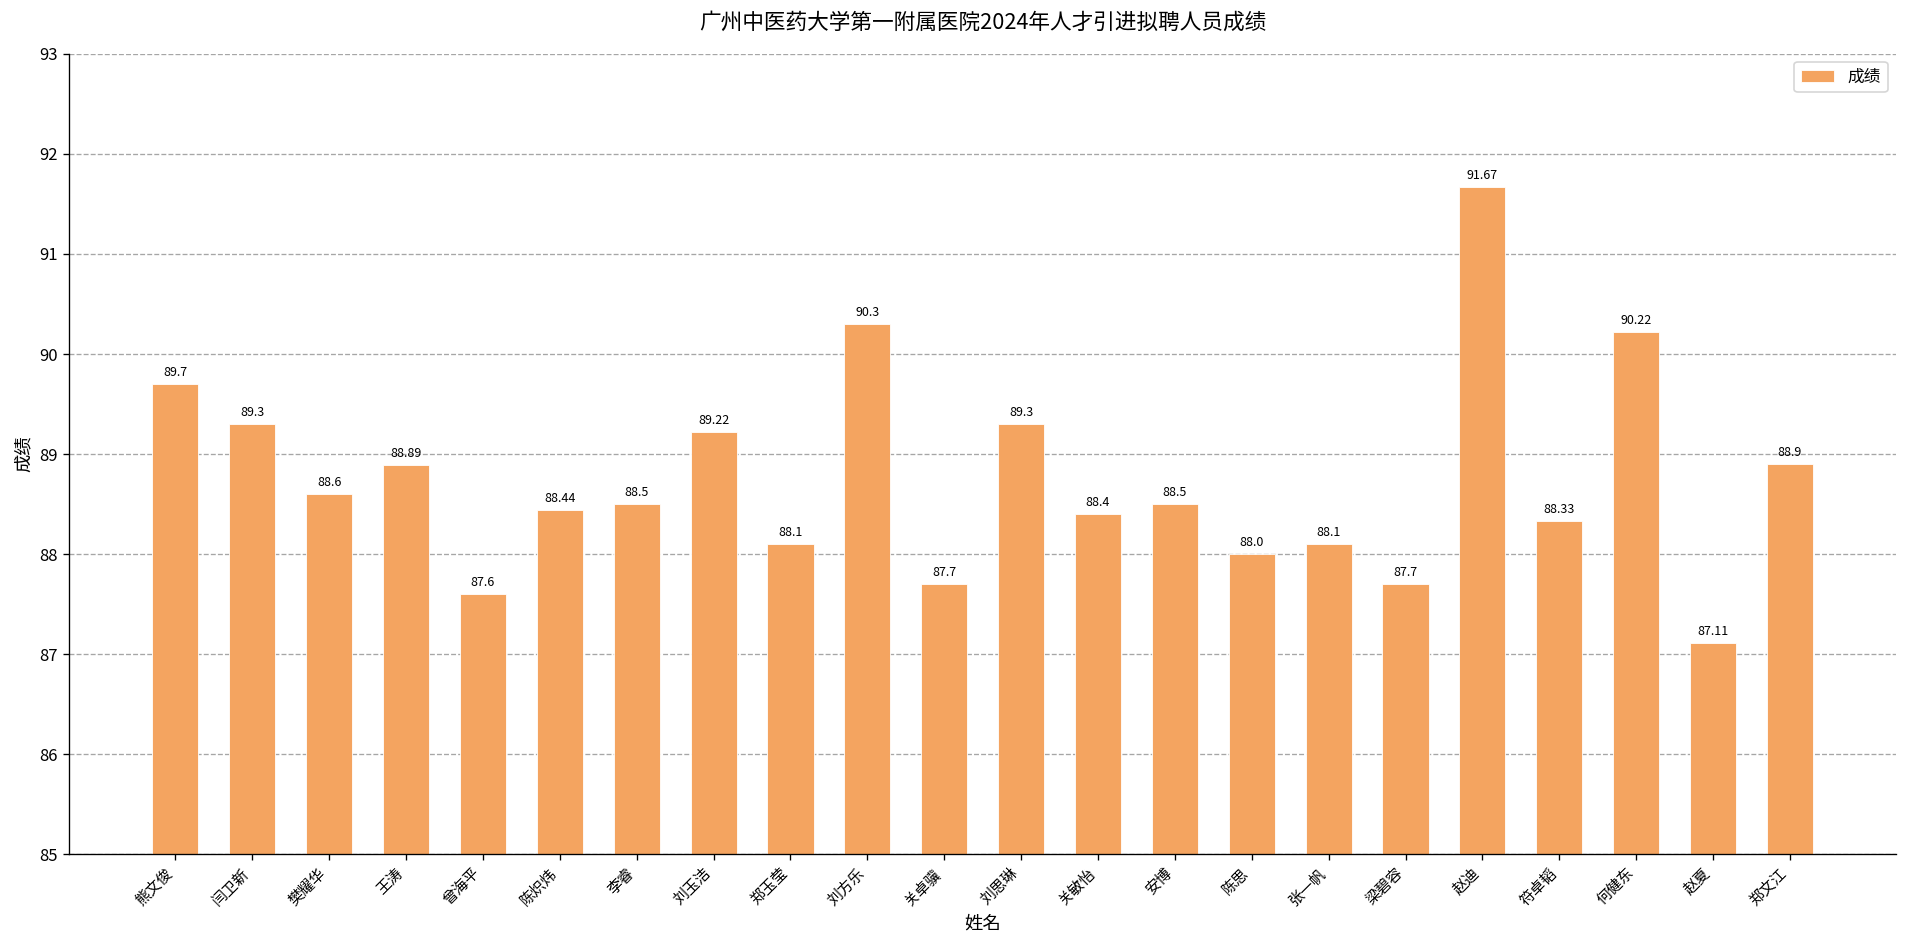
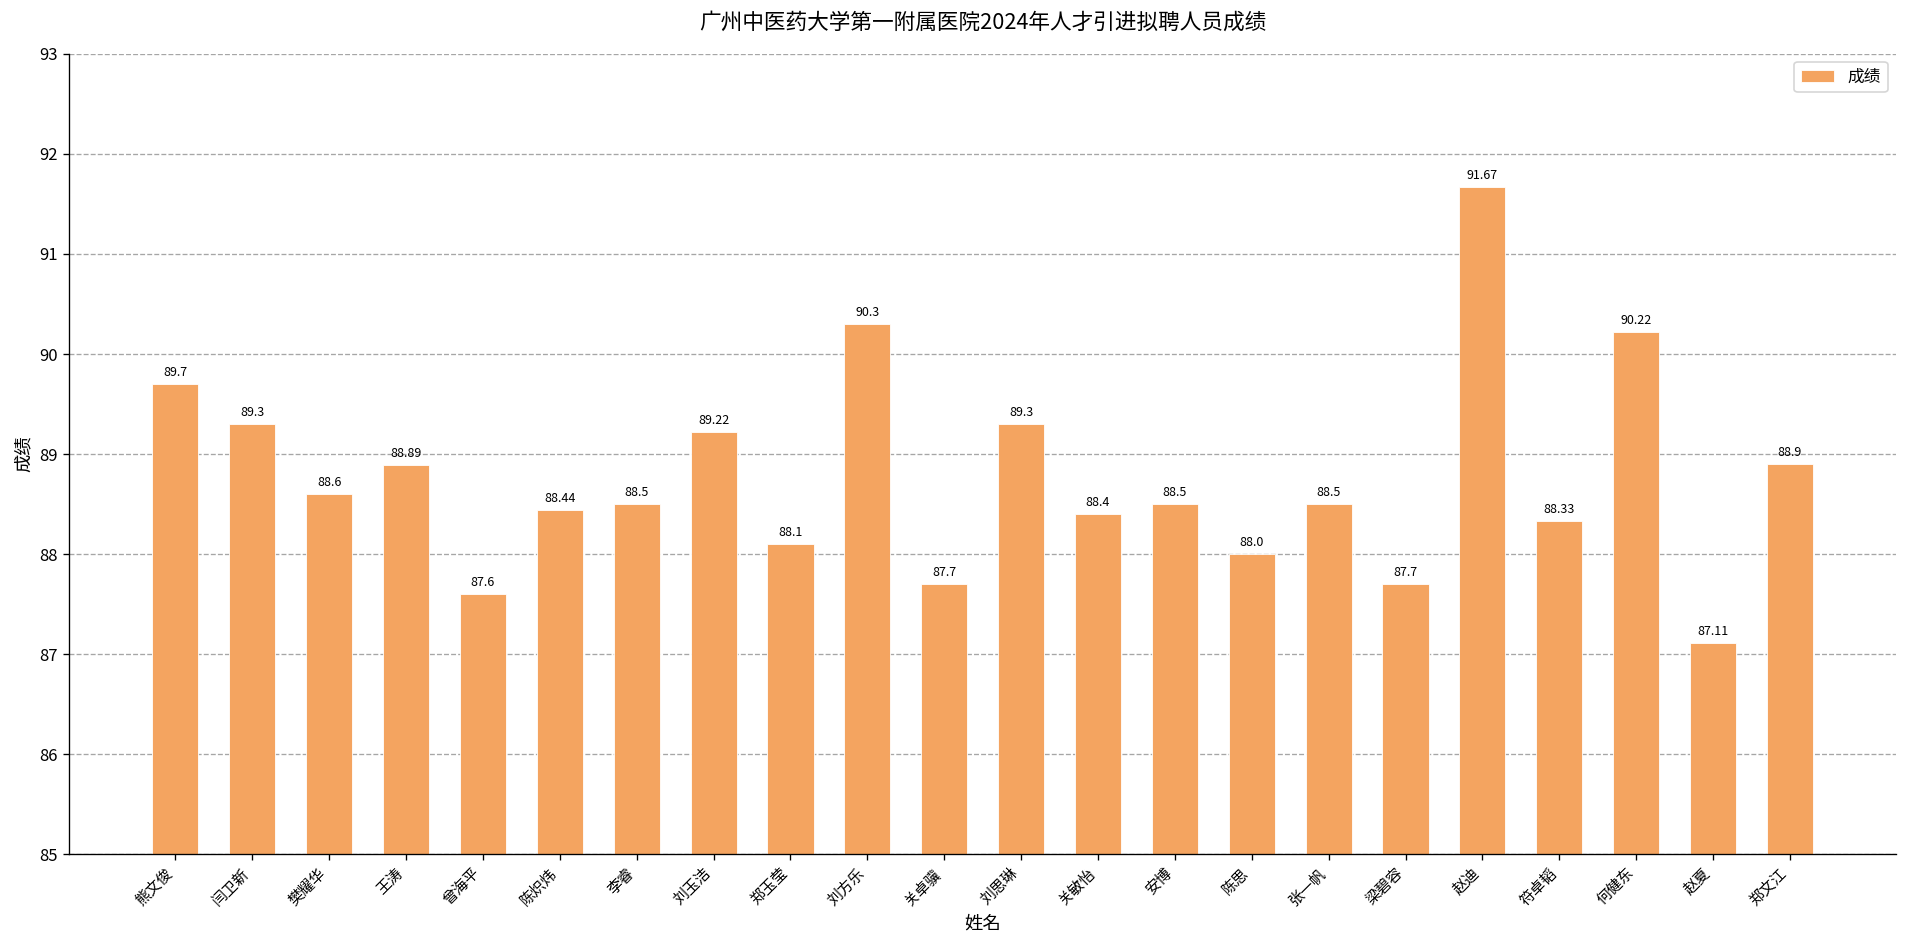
张一帆: 88.1 -> 88.5
